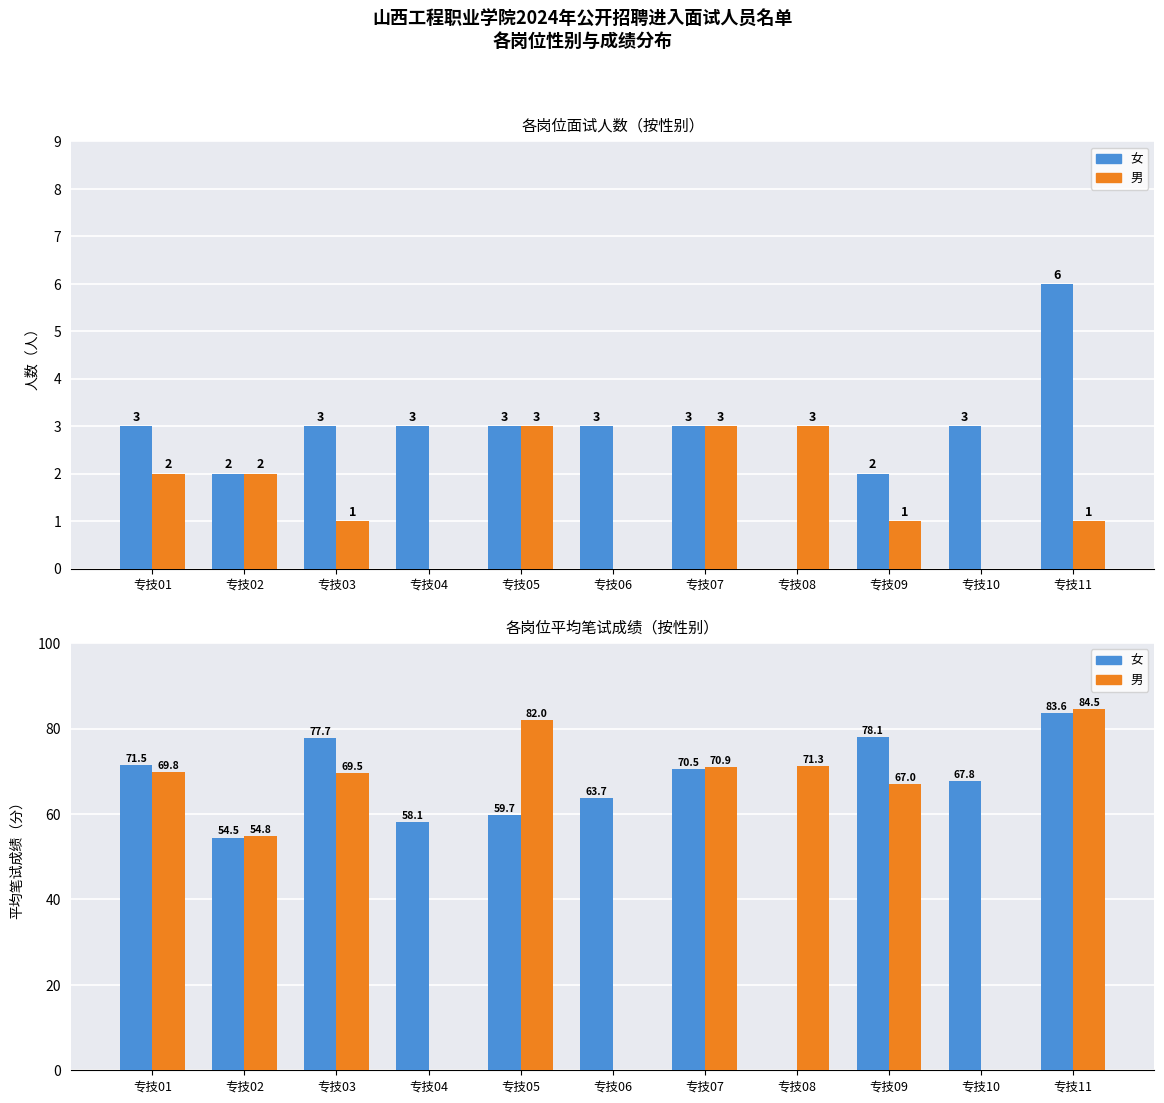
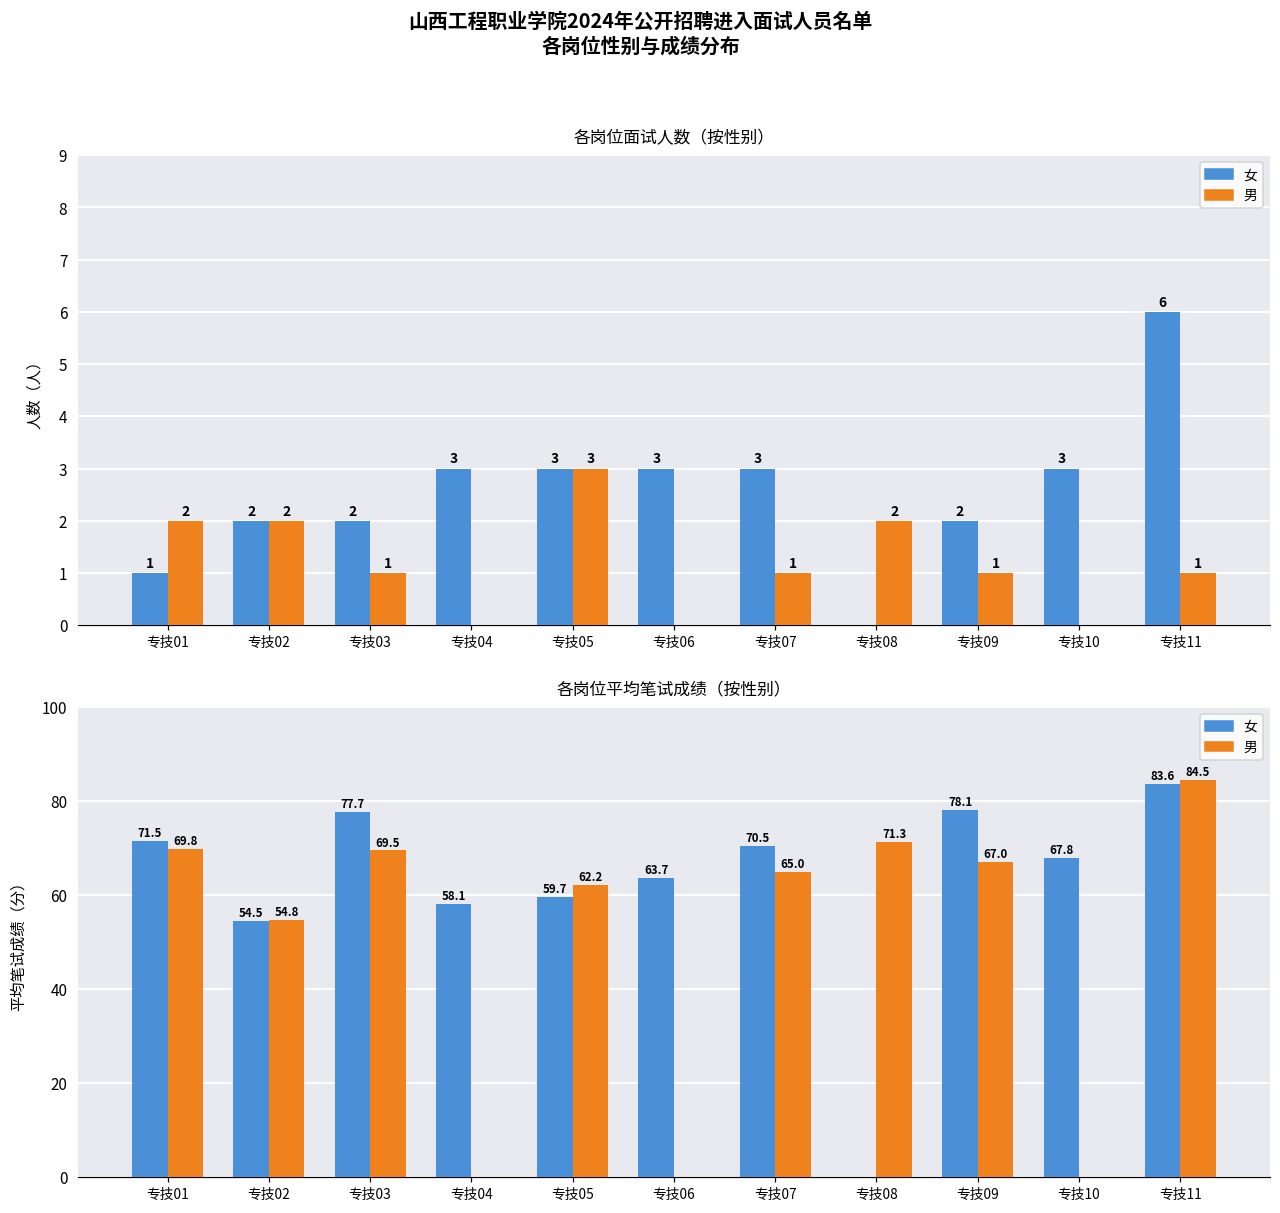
各岗位面试人数（按性别）, 女, 专技01: 3 -> 1
各岗位面试人数（按性别）, 女, 专技03: 3 -> 2
各岗位面试人数（按性别）, 男, 专技07: 3 -> 1
各岗位面试人数（按性别）, 男, 专技08: 3 -> 2
各岗位平均笔试成绩（按性别）, 男, 专技05: 82.0 -> 62.2
各岗位平均笔试成绩（按性别）, 男, 专技07: 70.9 -> 65.0
